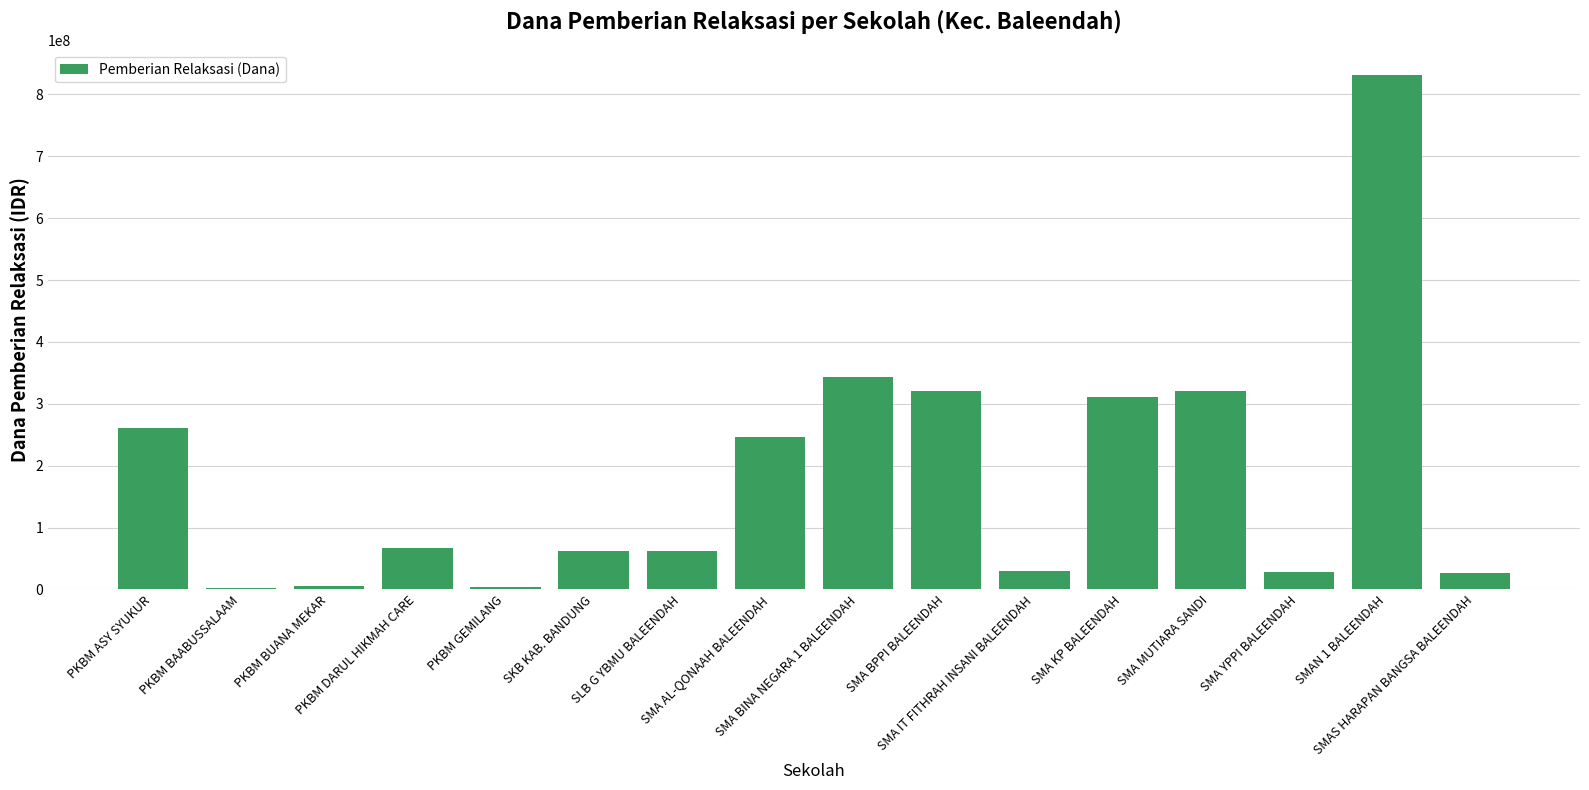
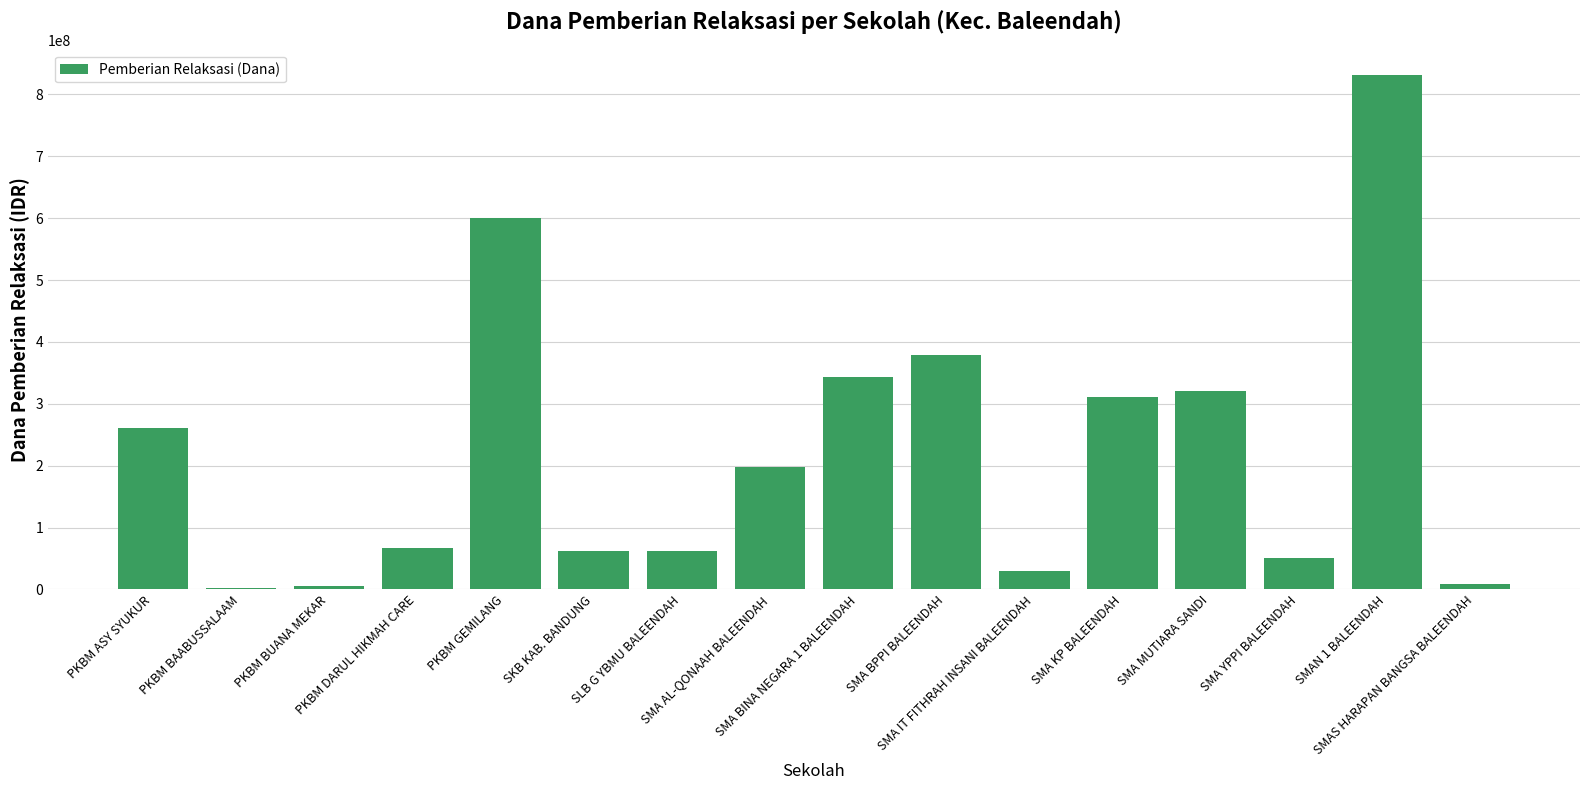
PKBM GEMILANG: 0 -> 600000000
SMA AL-QONAAH BALEENDAH: 250000000 -> 200000000
SMA BPPI BALEENDAH: 320000000 -> 380000000
SMA YPPI BALEENDAH: 30000000 -> 50000000
SMAS HARAPAN BANGSA BALEENDAH: 30000000 -> 10000000
